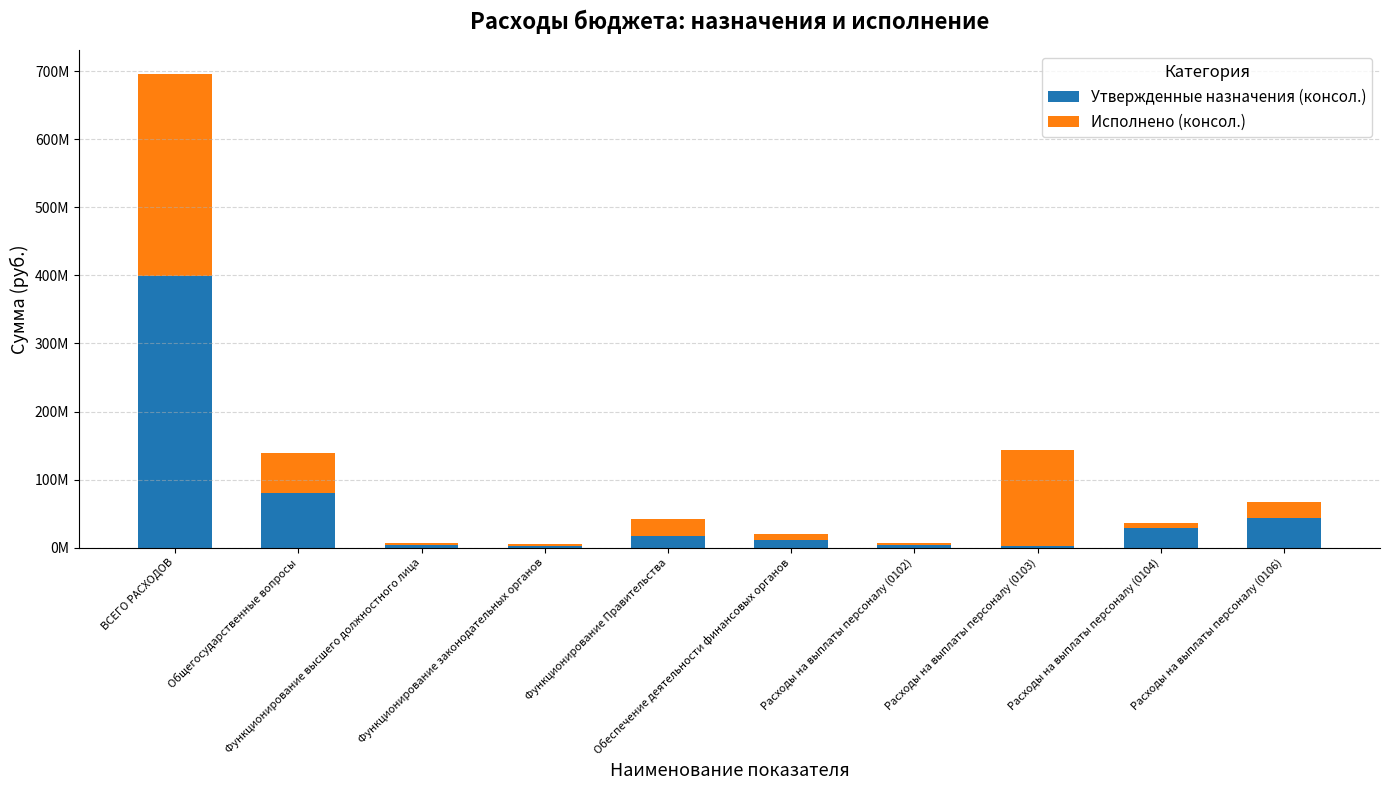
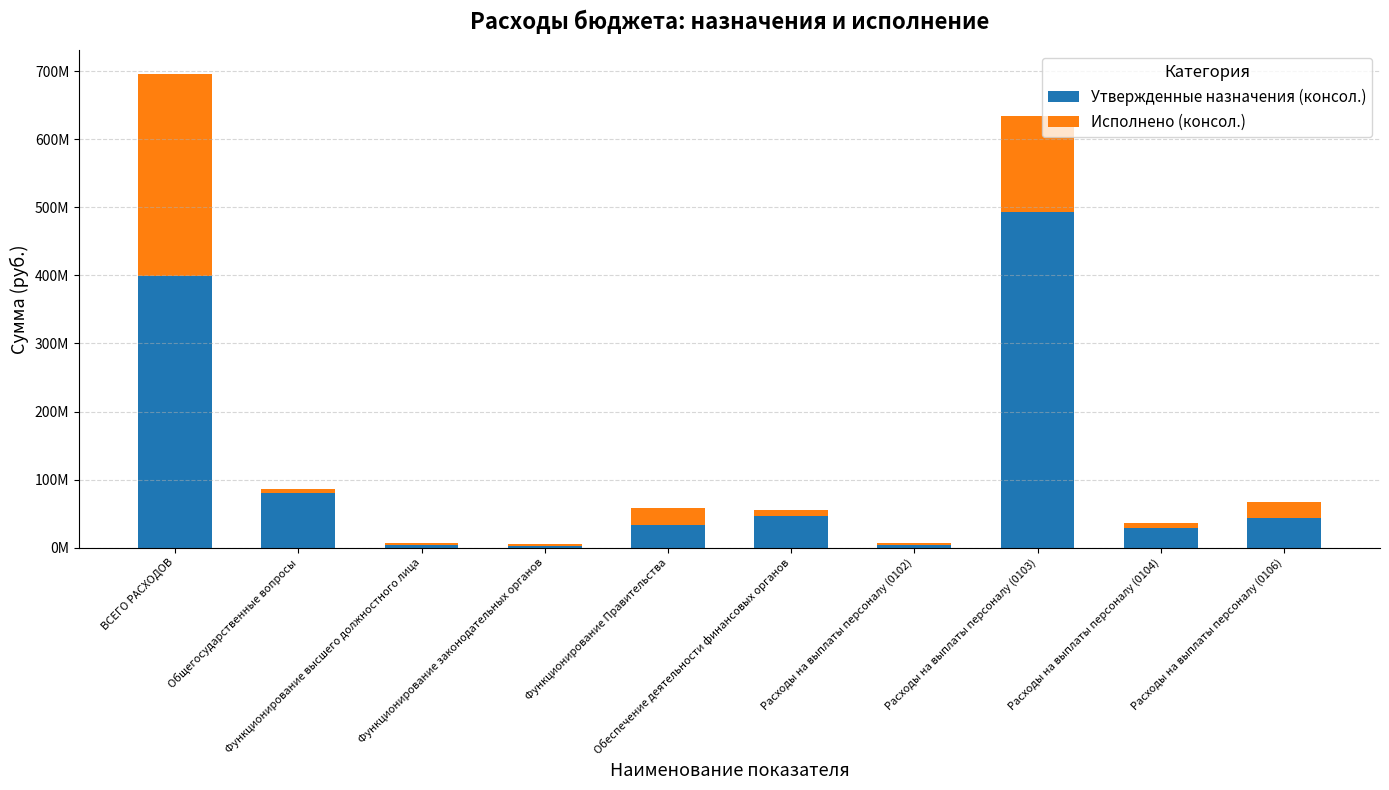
Исполнено (консол.), Общегосударственные вопросы: 60000000 -> 10000000
Утвержденные назначения (консол.), Функционирование Правительства: 20000000 -> 30000000
Утвержденные назначения (консол.), Обеспечение деятельности финансовых органов: 10000000 -> 50000000
Утвержденные назначения (консол.), Расходы на выплаты персоналу (0103): 0 -> 490000000
